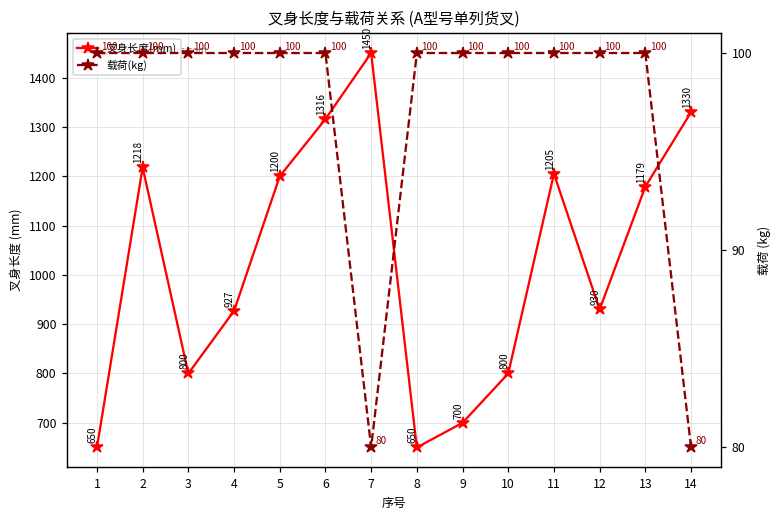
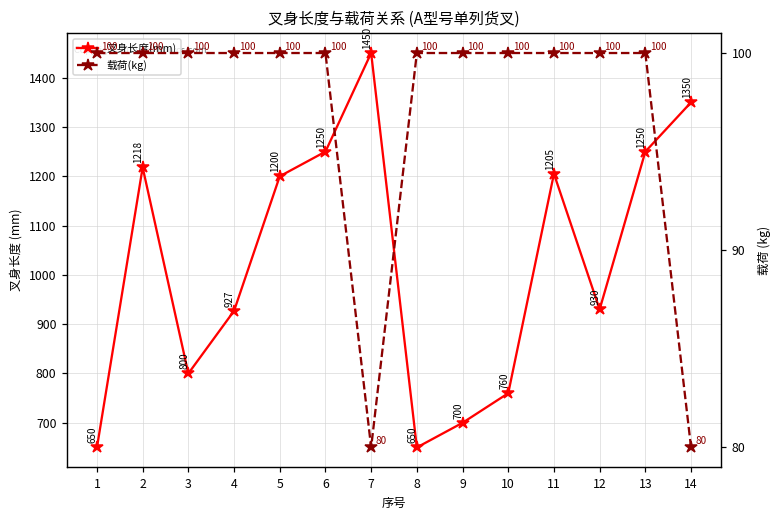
叉身长度(mm), 6: 1316 -> 1250
叉身长度(mm), 10: 800 -> 760
叉身长度(mm), 13: 1179 -> 1250
叉身长度(mm), 14: 1330 -> 1350
